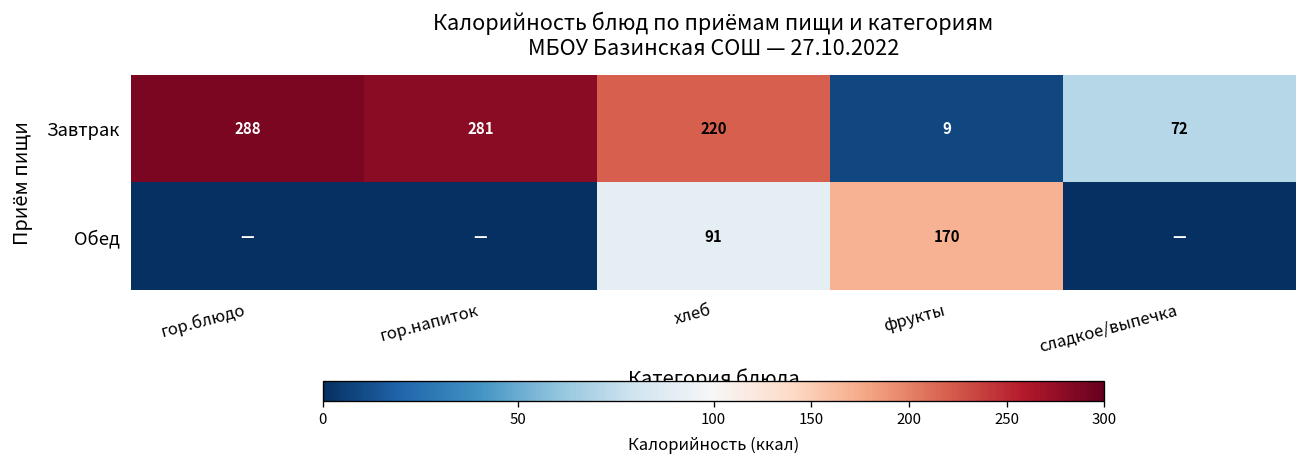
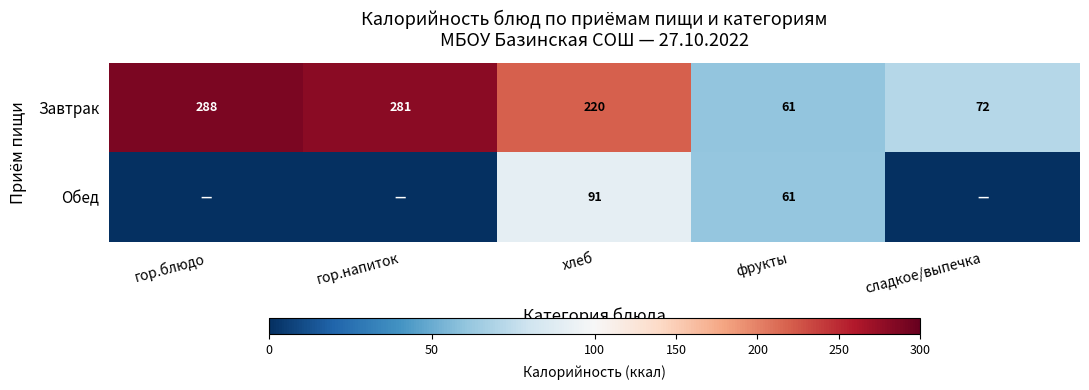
Завтрак, фрукты: 9 -> 61
Обед, фрукты: 170 -> 61
